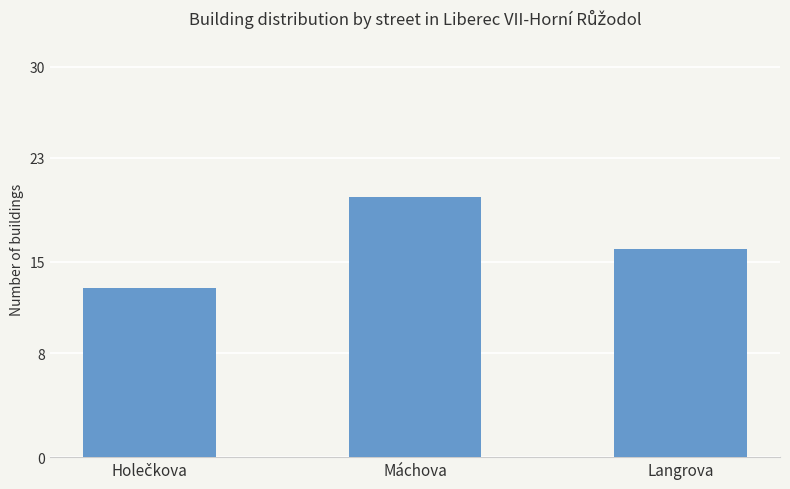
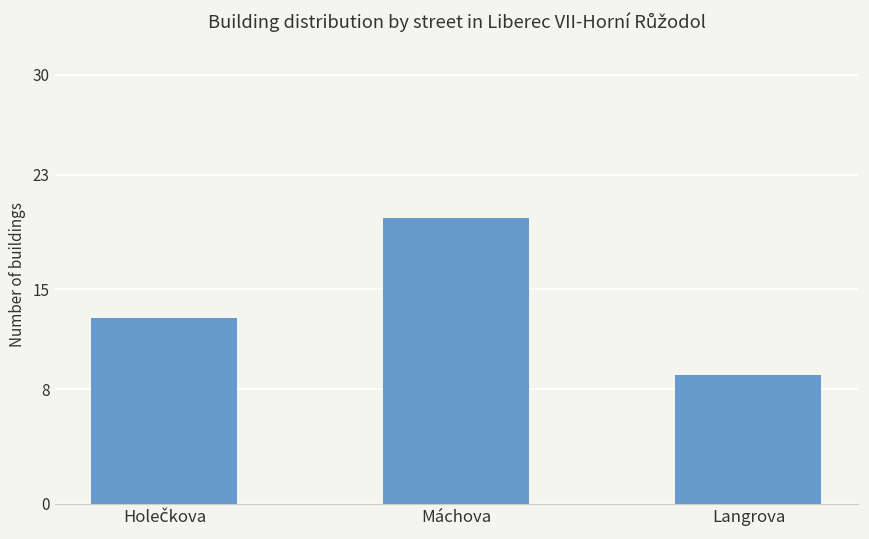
Langrova: 16 -> 9
